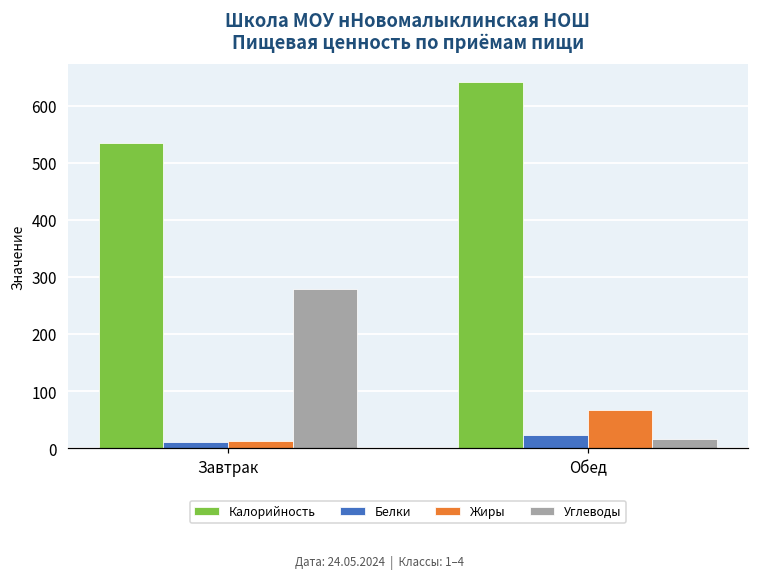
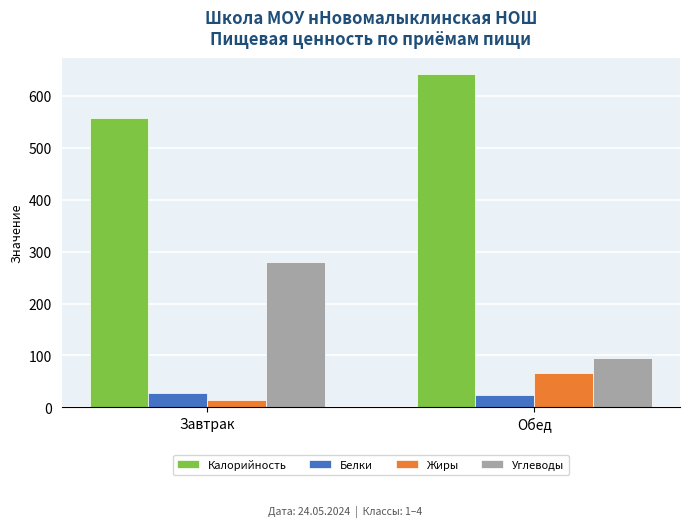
Калорийность, Завтрак: 530 -> 560
Белки, Завтрак: 10 -> 30
Углеводы, Обед: 20 -> 90
